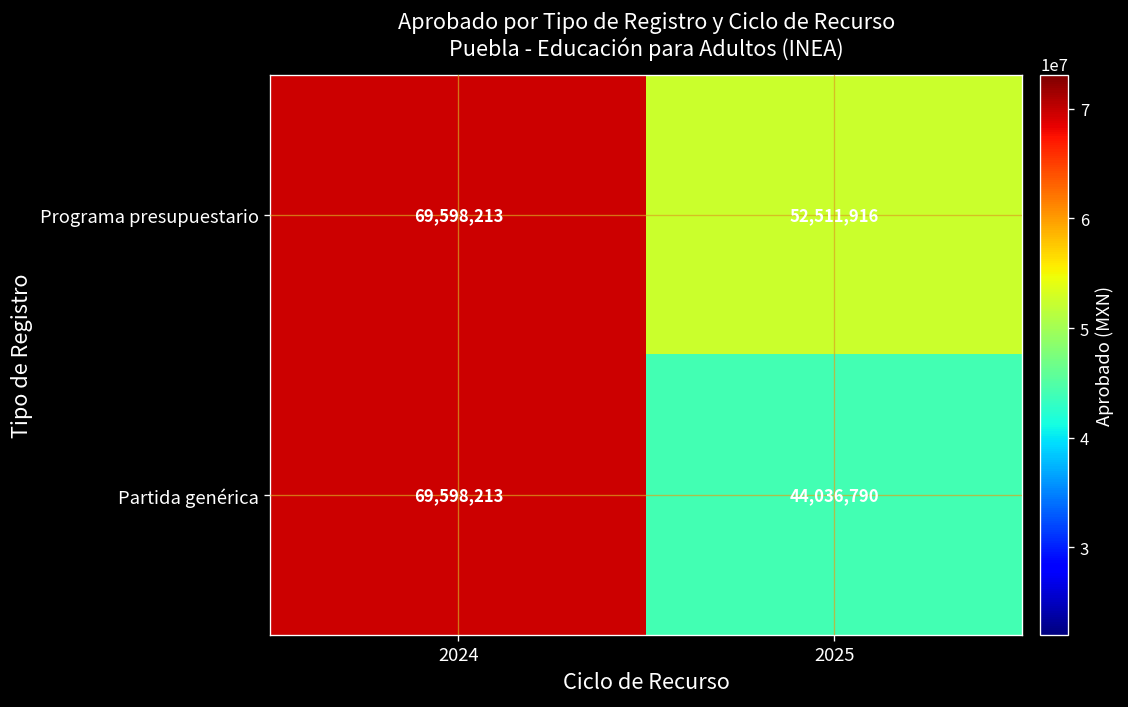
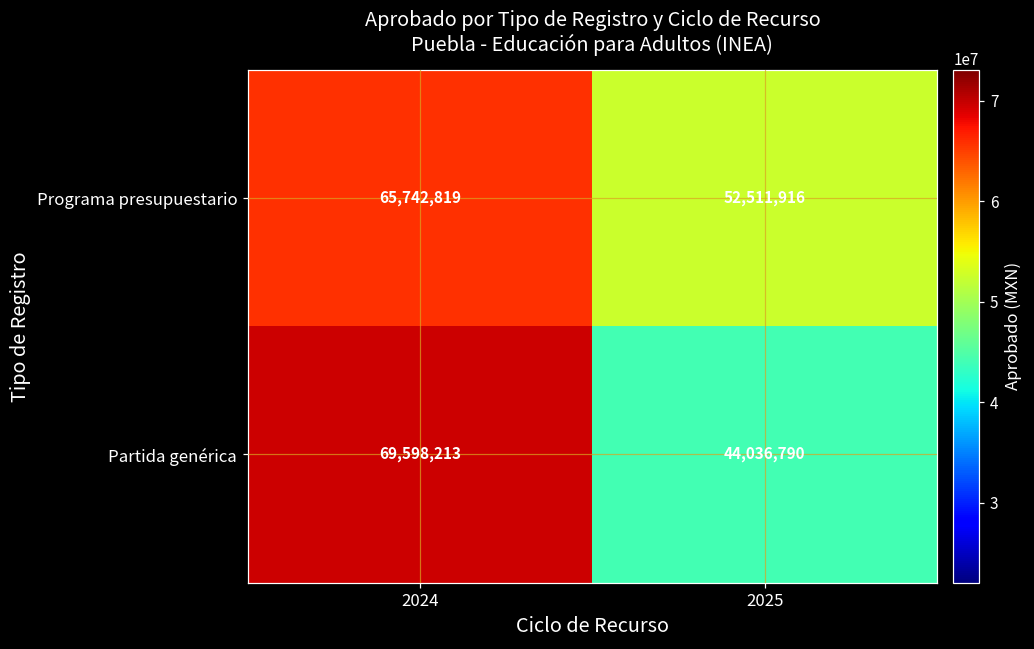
Programa presupuestario, 2024: 69,598,213 -> 65,742,819
